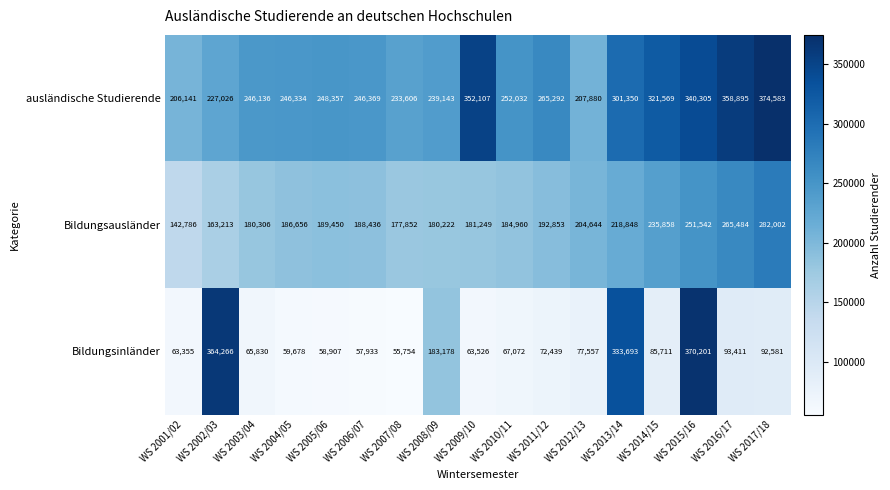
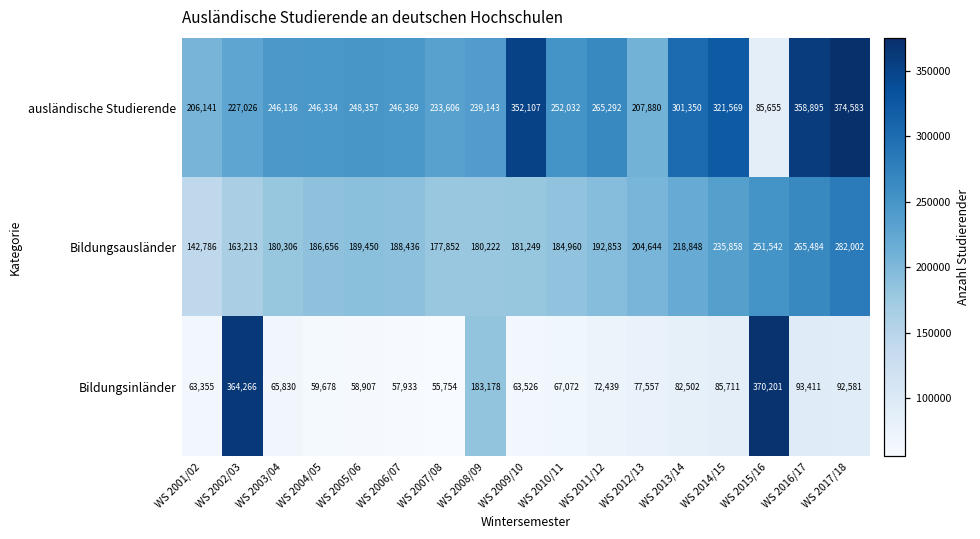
ausländische Studierende, WS 2015/16: 340,305 -> 85,655
Bildungsinländer, WS 2013/14: 333,693 -> 82,502
